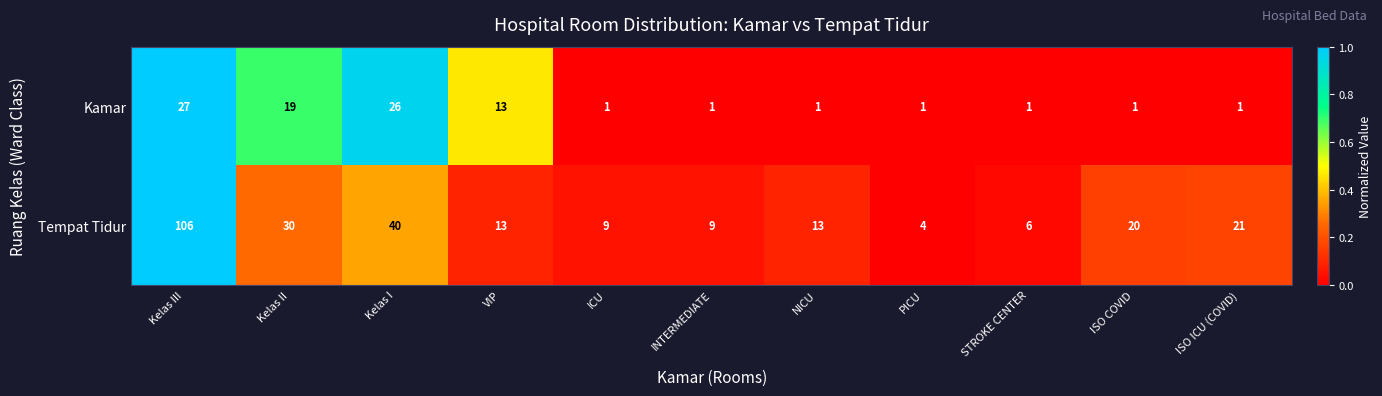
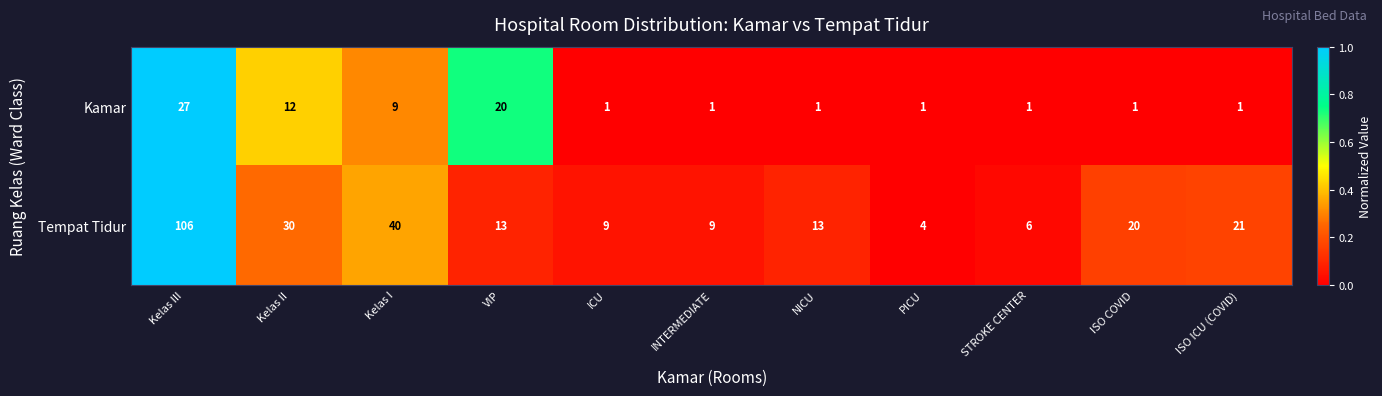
Kamar, Kelas II: 19 -> 12
Kamar, Kelas I: 26 -> 9
Kamar, VIP: 13 -> 20
